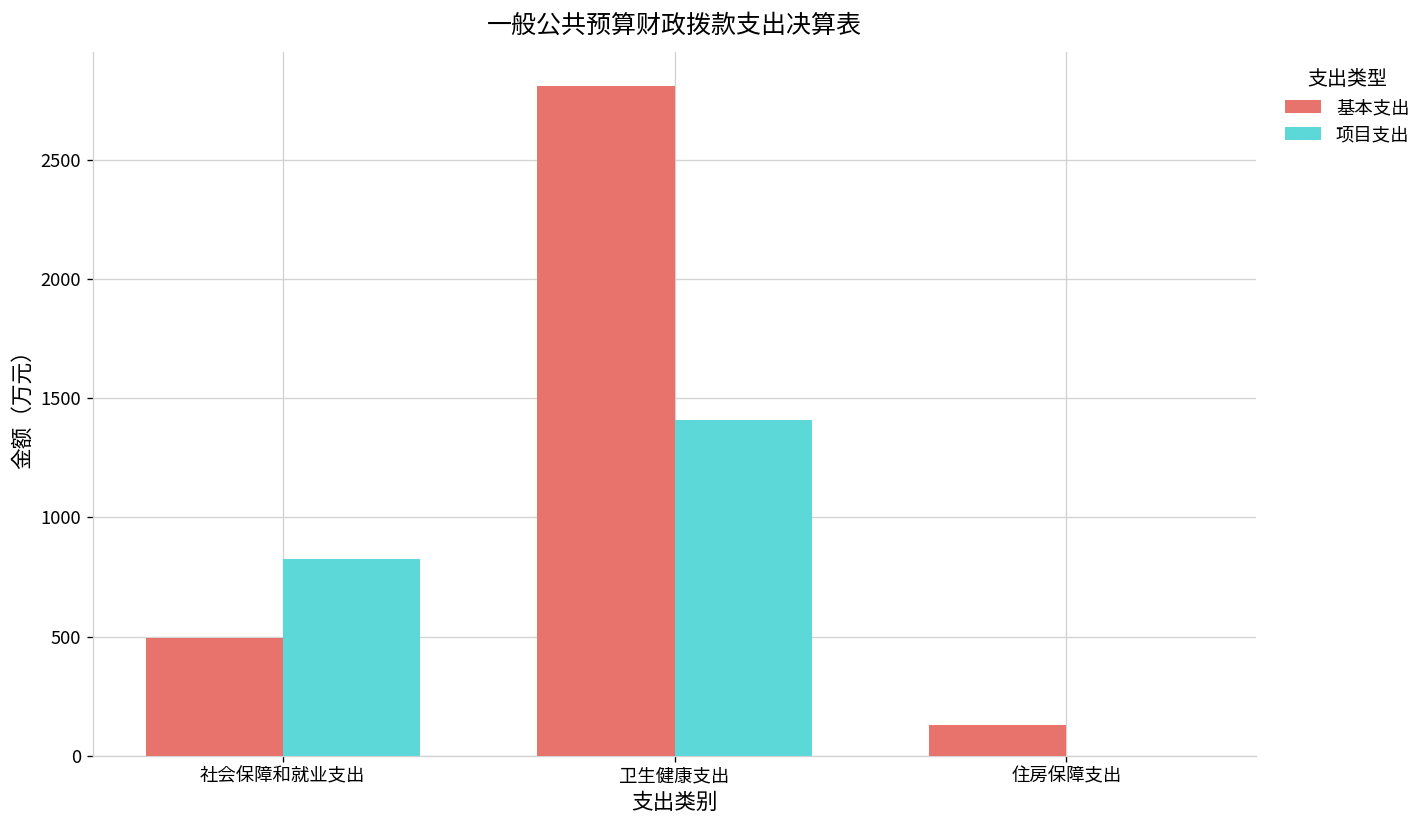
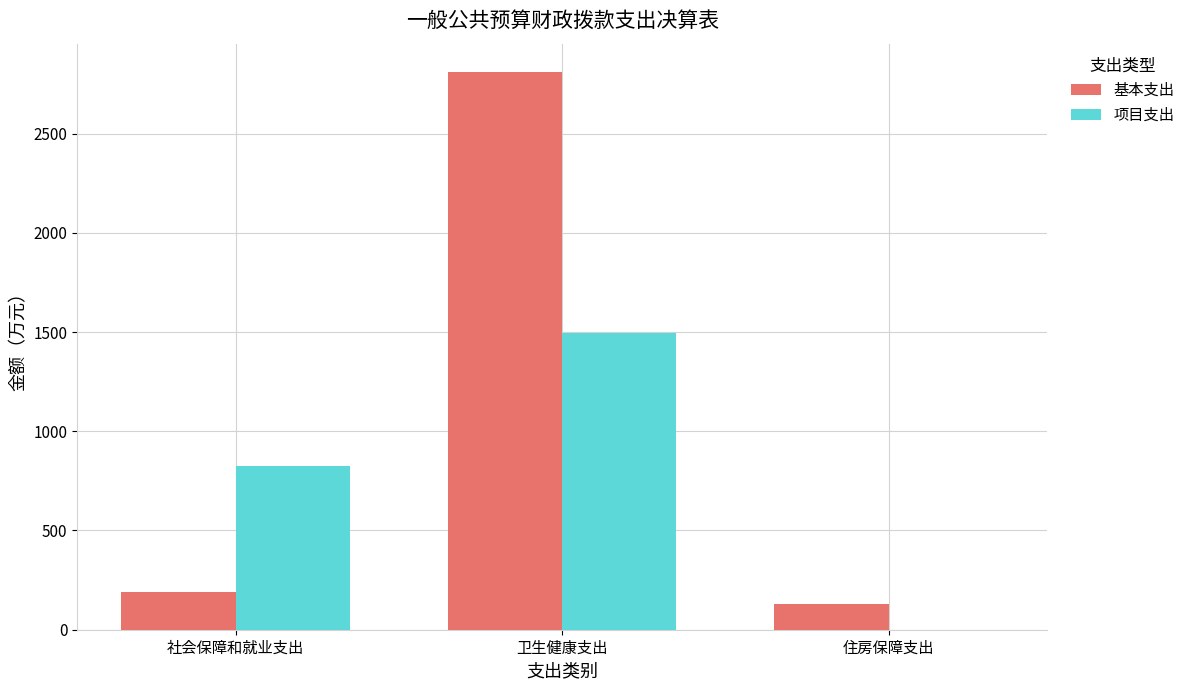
基本支出, 社会保障和就业支出: 490 -> 190
项目支出, 卫生健康支出: 1410 -> 1500
